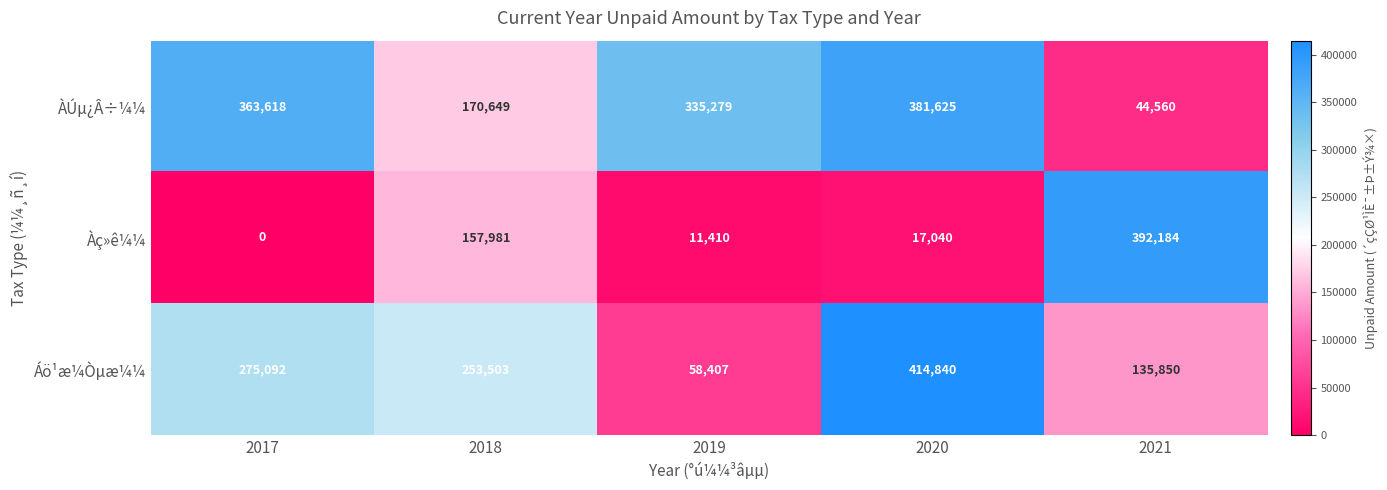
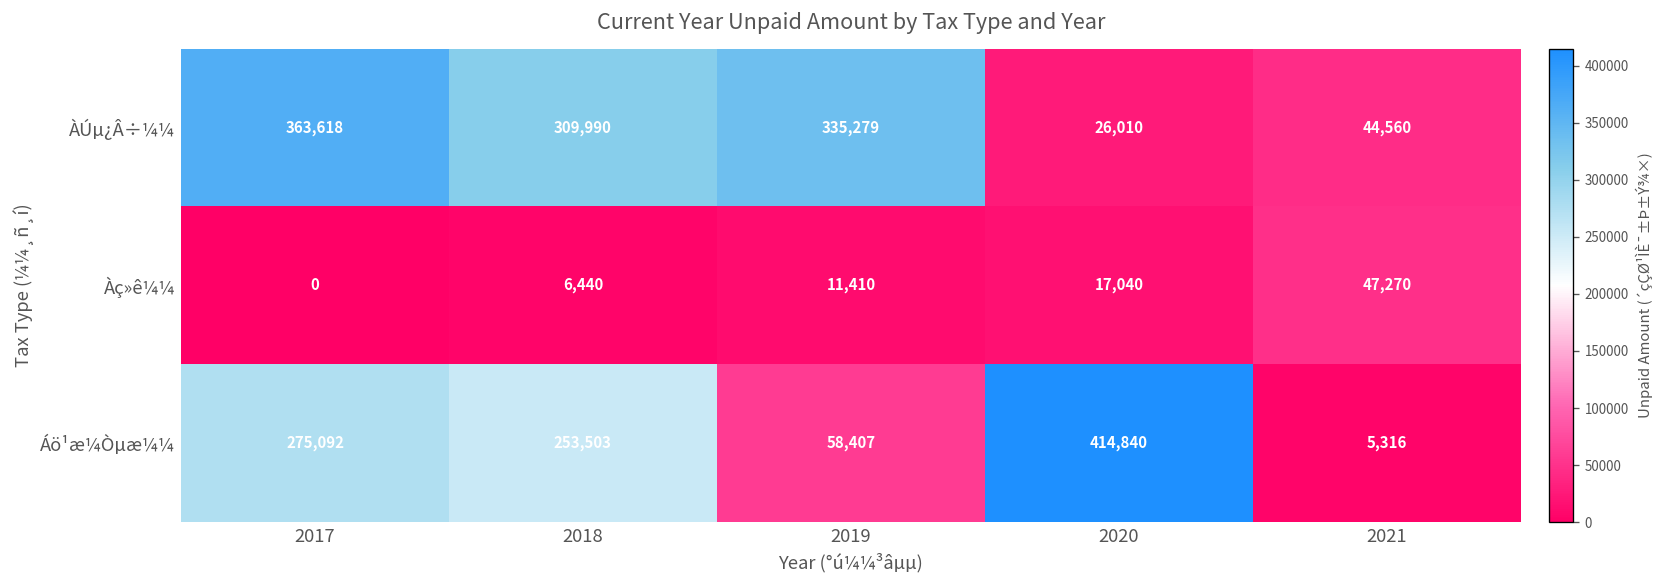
ÀÚµ¿Â÷¼¼, 2018: 170,649 -> 309,990
ÀÚµ¿Â÷¼¼, 2020: 381,625 -> 26,010
Àç»ê¼¼, 2018: 157,981 -> 6,440
Àç»ê¼¼, 2021: 392,184 -> 47,270
Áö¹æ¼Òµæ¼¼, 2021: 135,850 -> 5,316
